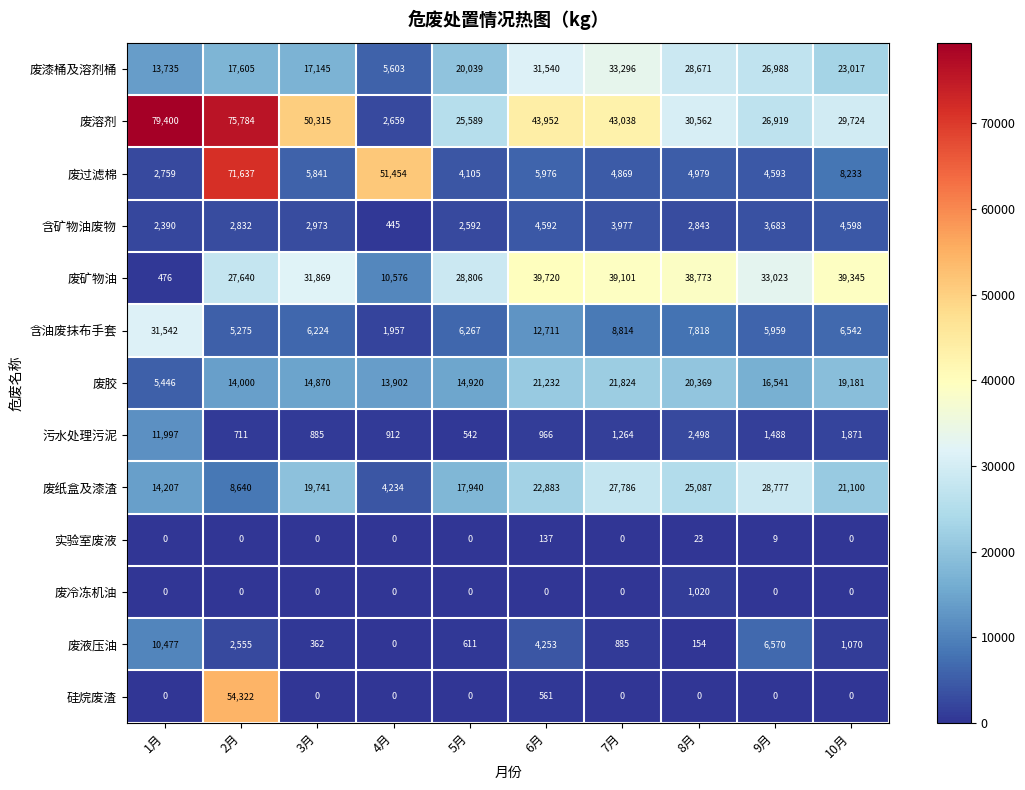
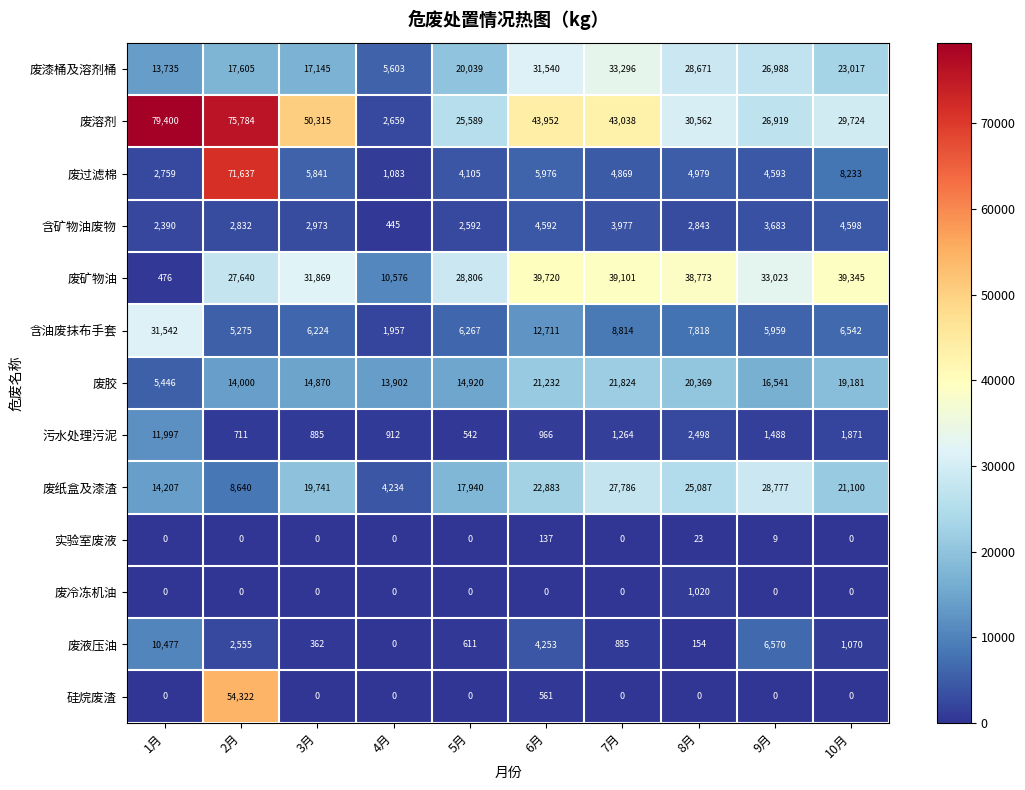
废过滤棉, 4月: 51,454 -> 1,083
